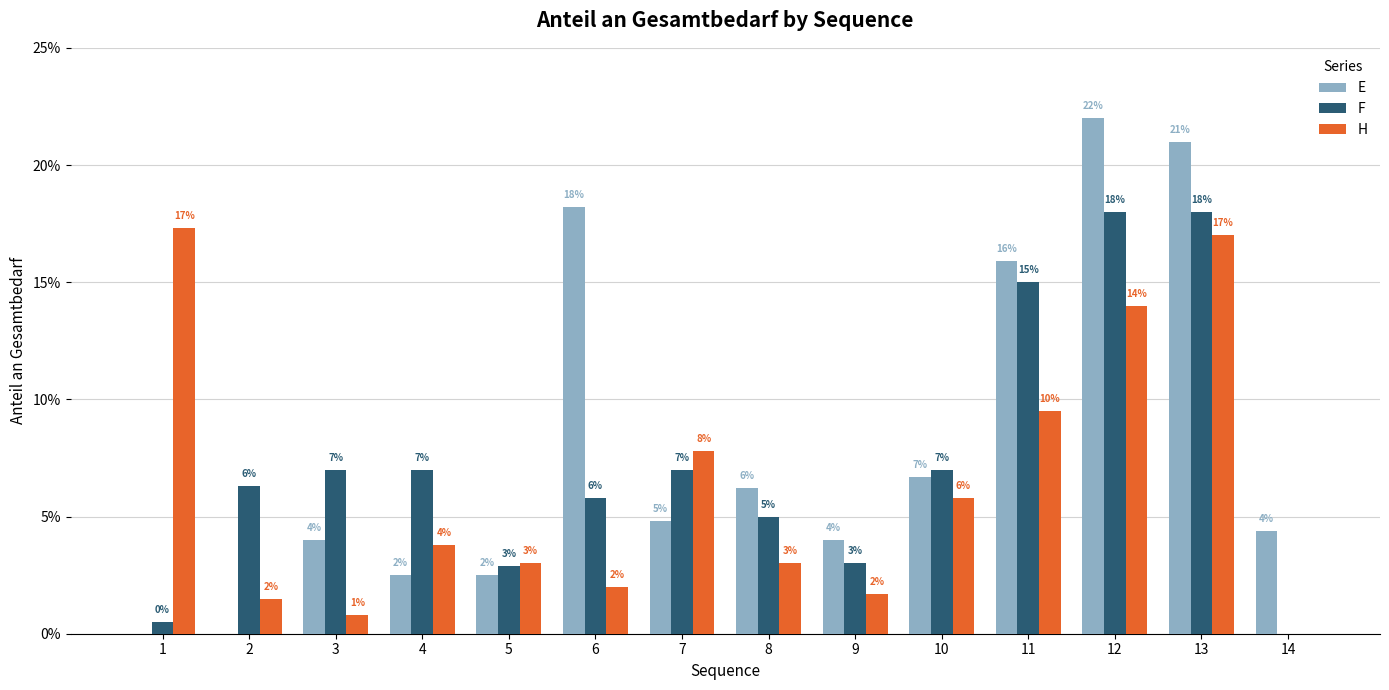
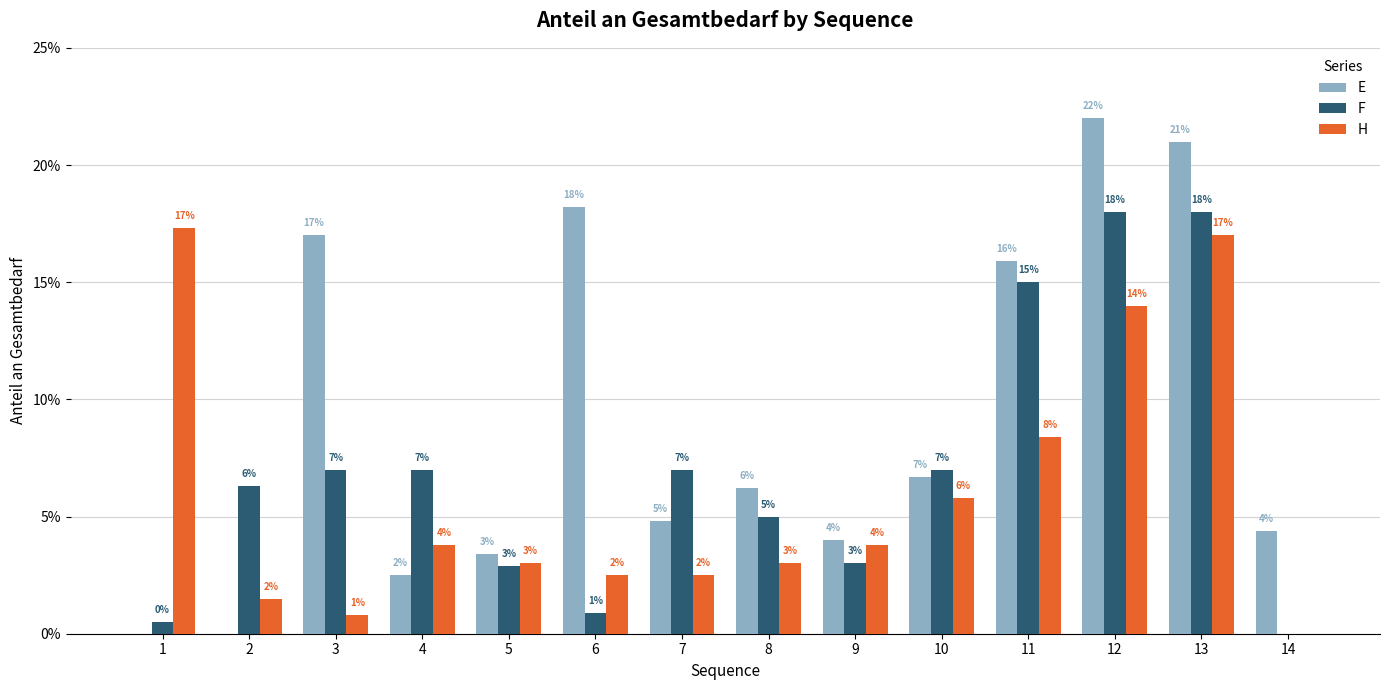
E, 3: 4% -> 17%
E, 5: 2% -> 3%
F, 6: 6% -> 1%
H, 6: 2.0% -> 2.5%
H, 7: 8% -> 2%
H, 9: 2% -> 4%
H, 11: 10% -> 8%
